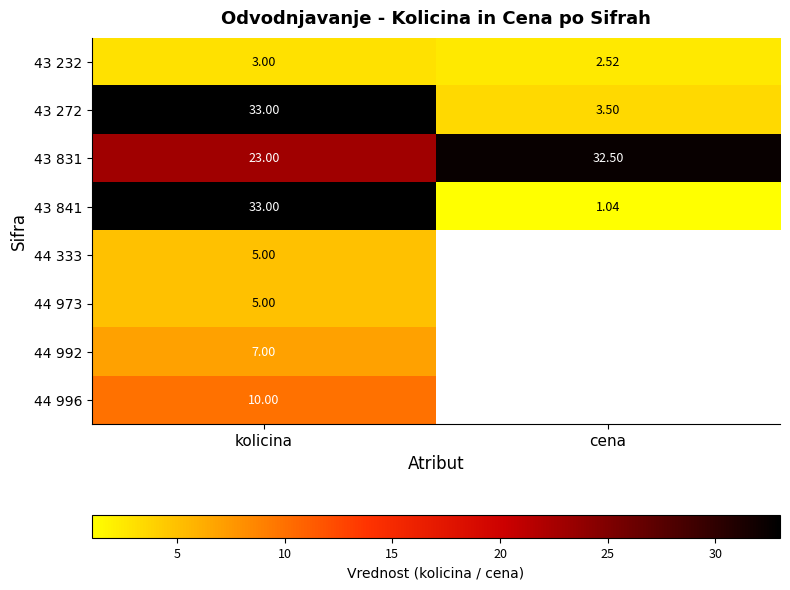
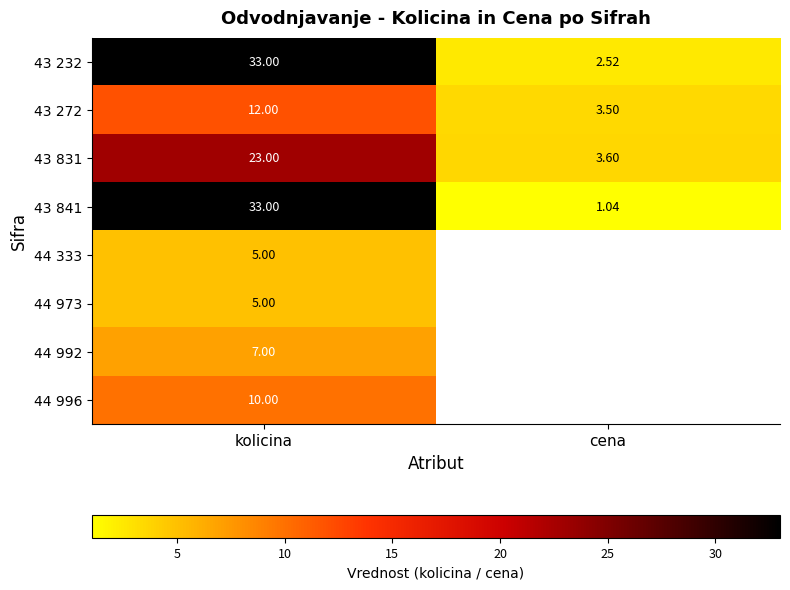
43 232, kolicina: 3.00 -> 33.00
43 272, kolicina: 33.00 -> 12.00
43 831, cena: 32.50 -> 3.60
